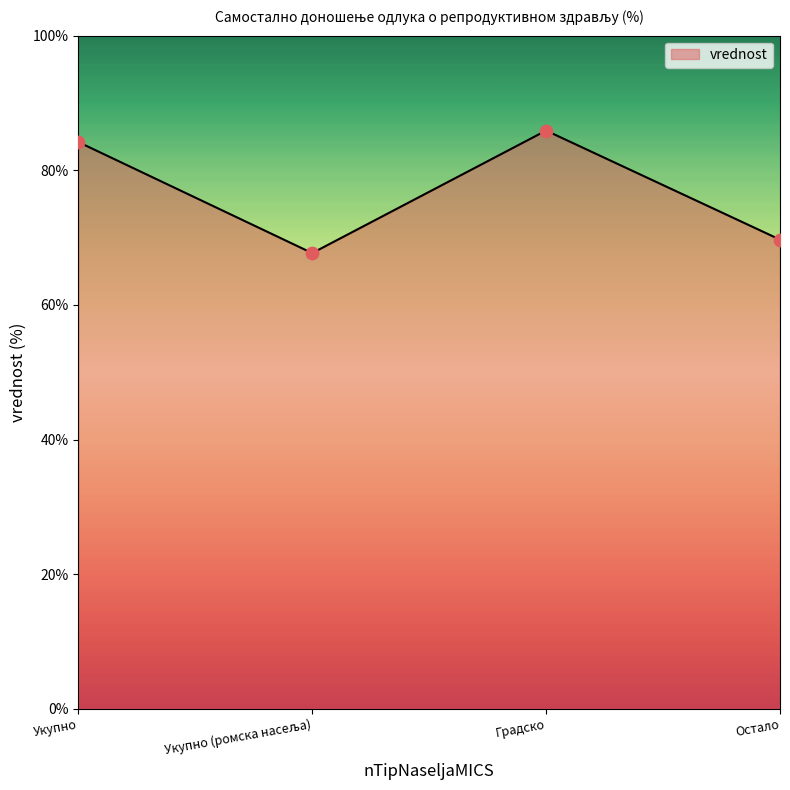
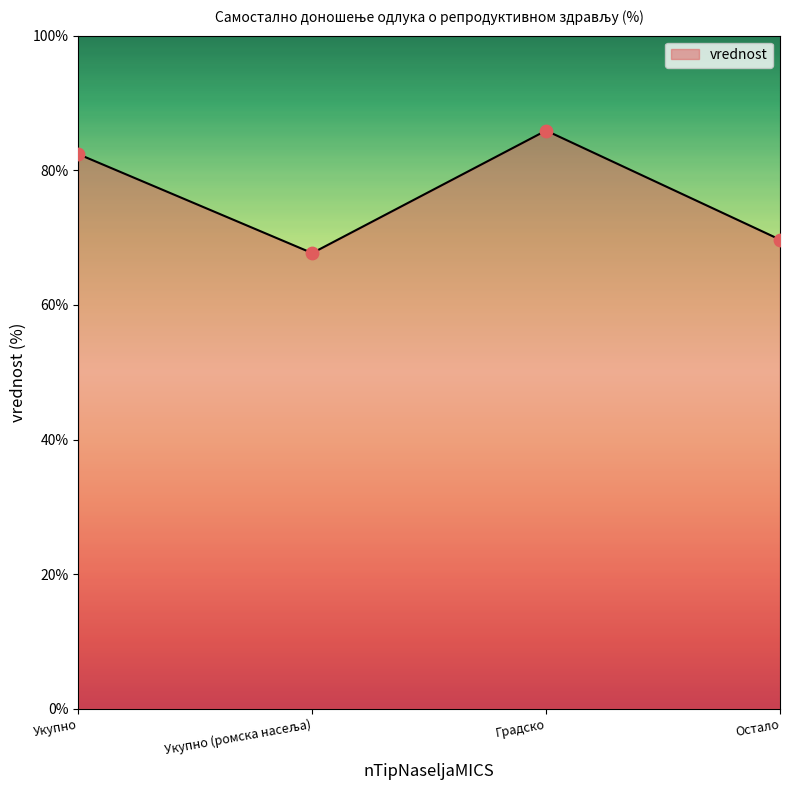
Укупно: 84% -> 82%
